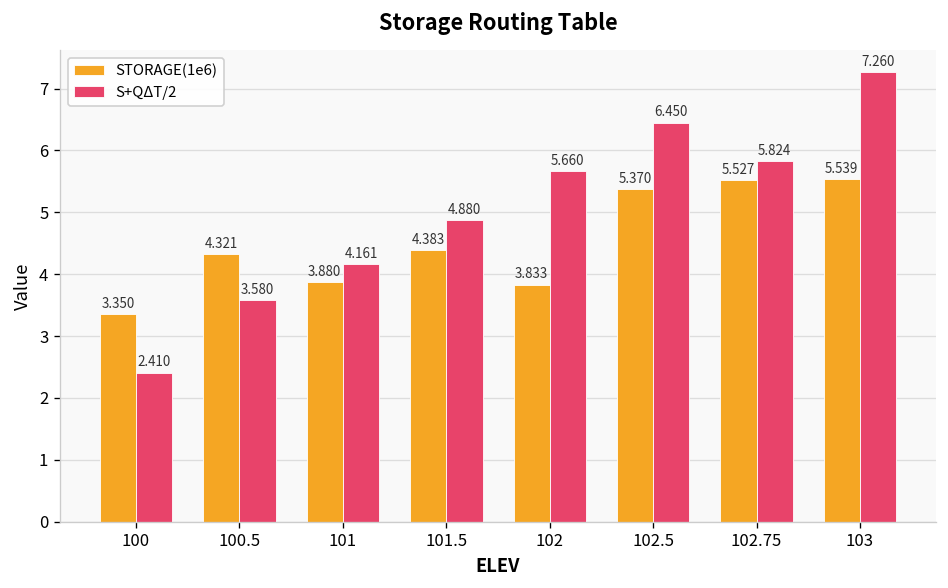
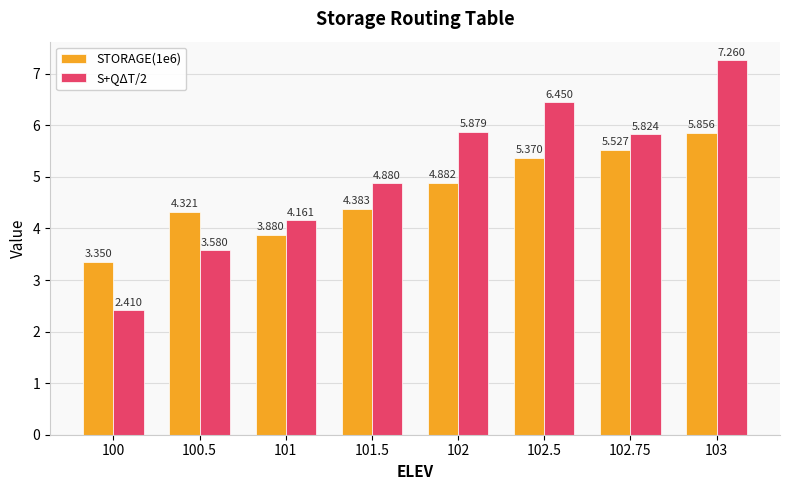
STORAGE(1e6), 102: 3.833 -> 4.882
S+QΔT/2, 102: 5.660 -> 5.879
STORAGE(1e6), 103: 5.539 -> 5.856
